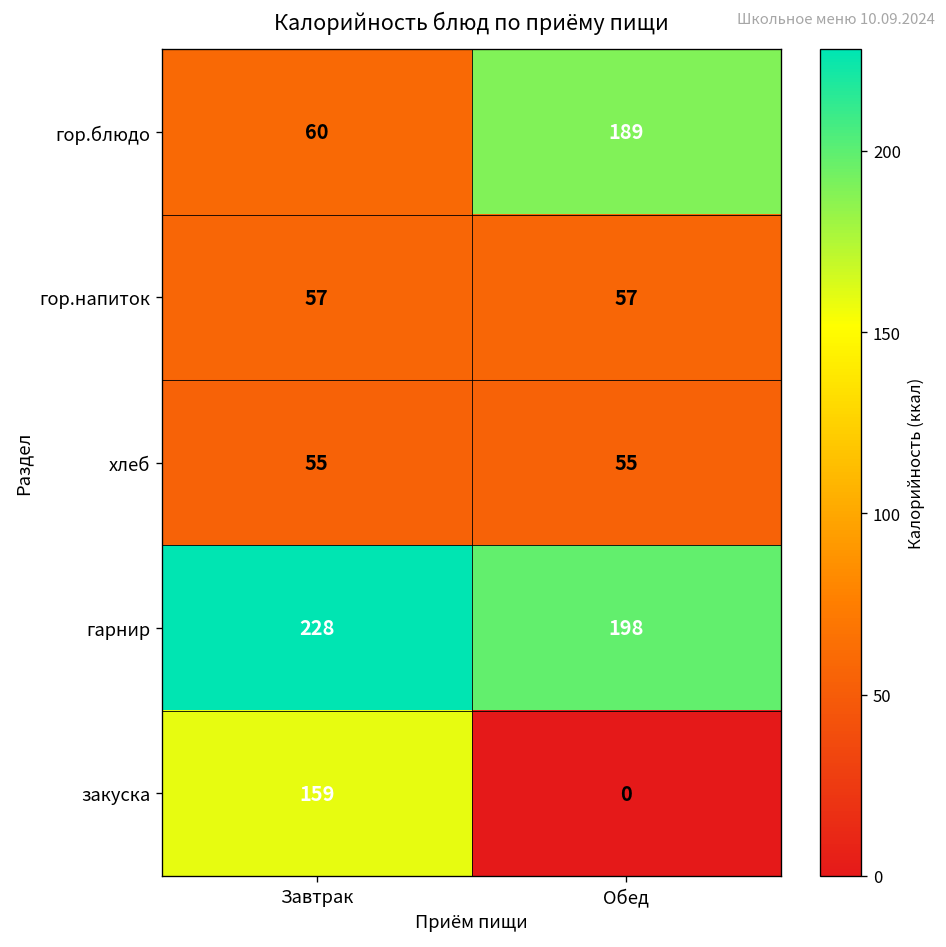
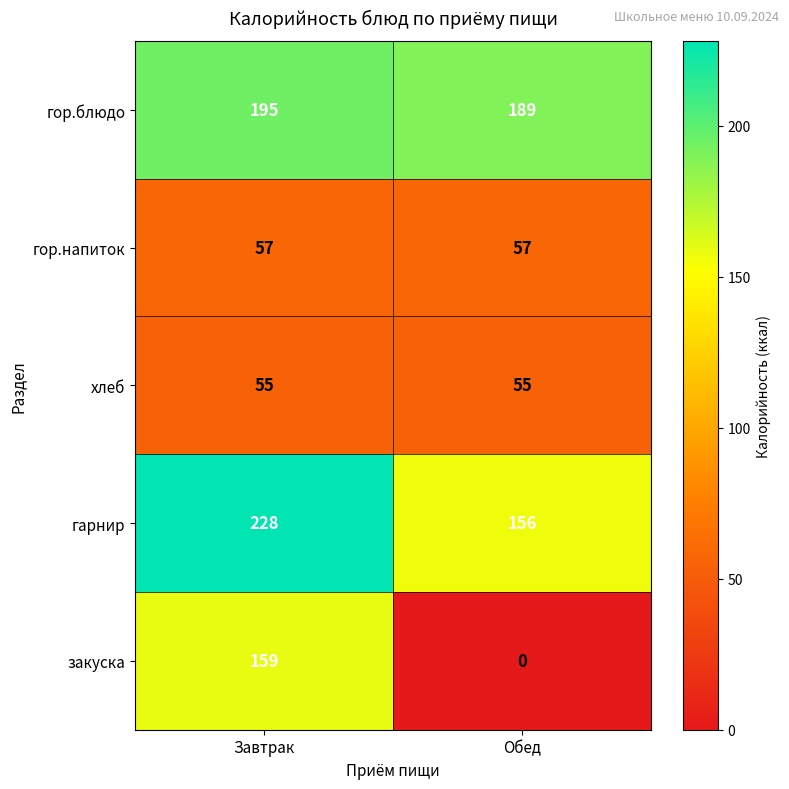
гор.блюдо, Завтрак: 60 -> 195
гарнир, Обед: 198 -> 156
